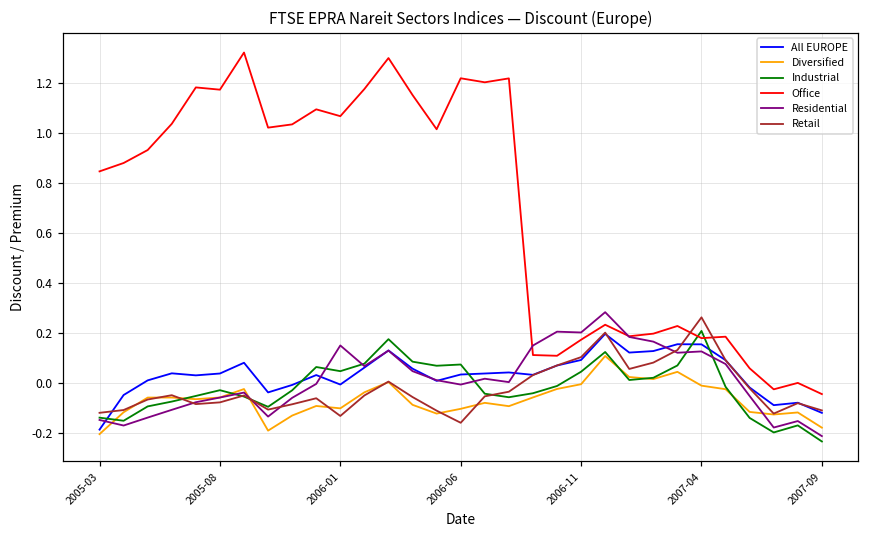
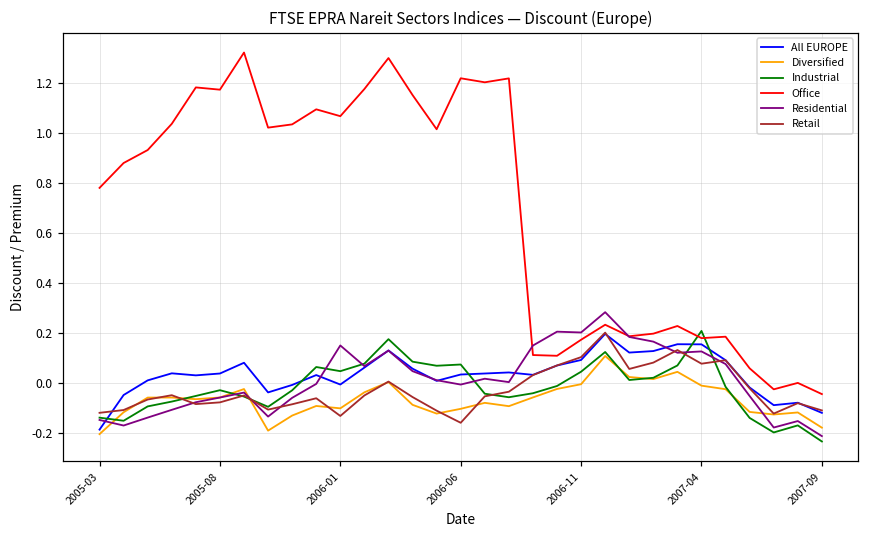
Office, 2005-03: 0.85 -> 0.78
Retail, 2007-04: 0.26 -> 0.08
